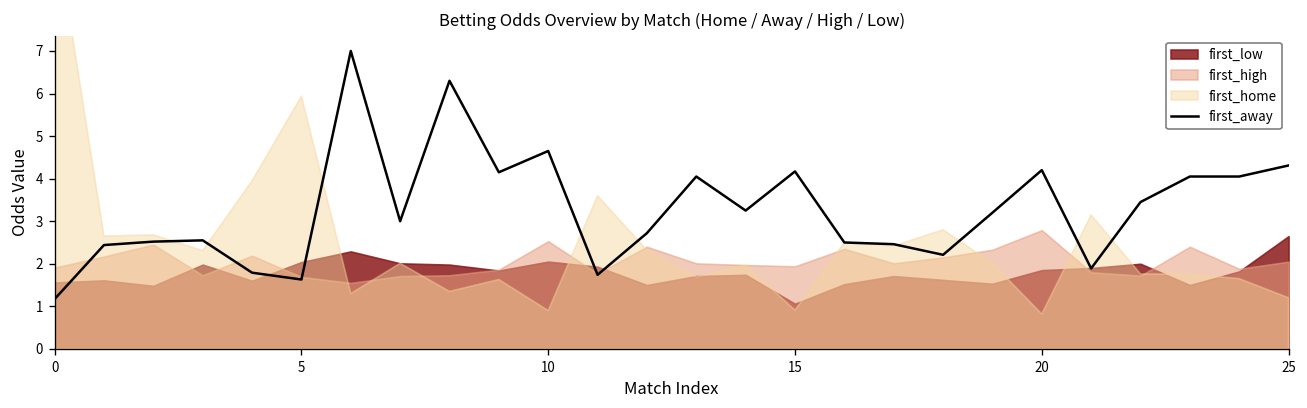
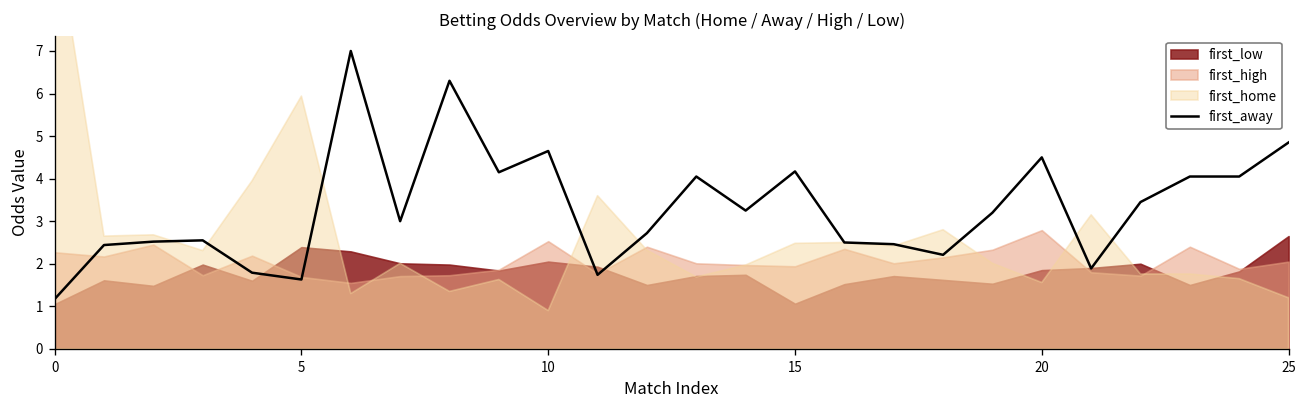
first_low, 0: 1.6 -> 1.1
first_high, 0: 1.9 -> 2.3
first_low, 5: 2.0 -> 2.4
first_home, 15: 0.9 -> 2.5
first_away, 20: 4.2 -> 4.5
first_home, 20: 0.8 -> 1.6
first_away, 25: 4.3 -> 4.9
